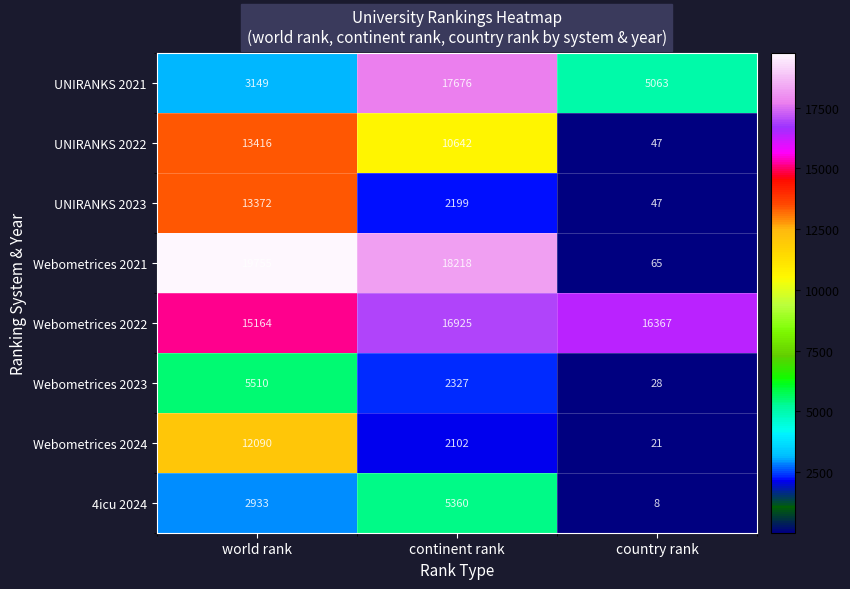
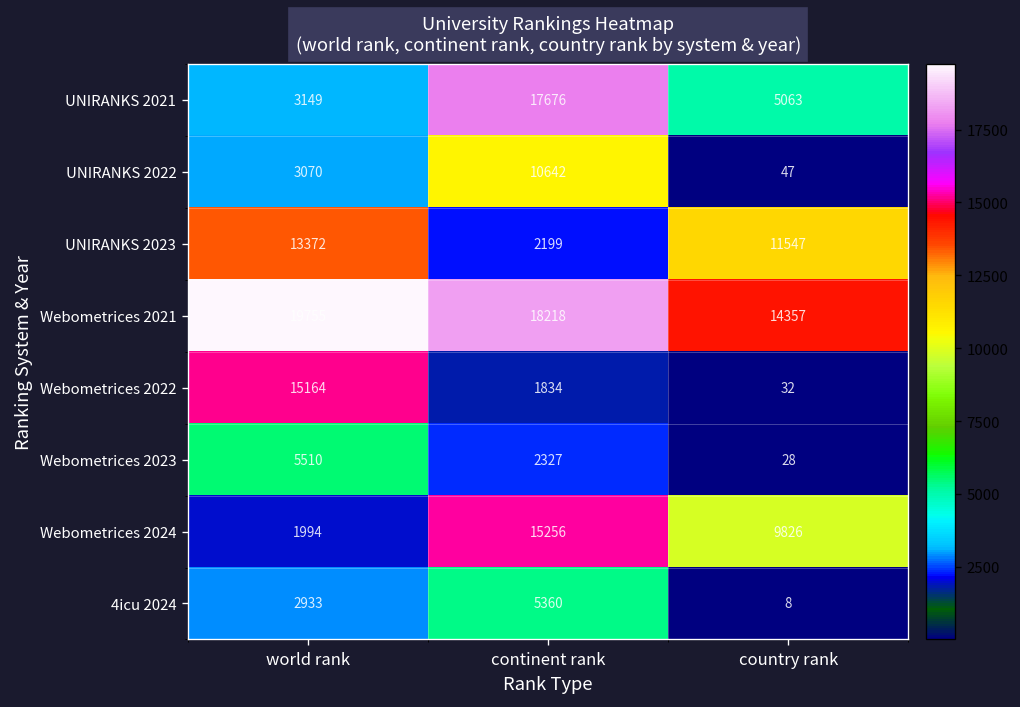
UNIRANKS 2022, world rank: 13416 -> 3070
UNIRANKS 2023, country rank: 47 -> 11547
Webometrices 2021, country rank: 65 -> 14357
Webometrices 2022, continent rank: 16925 -> 1834
Webometrices 2022, country rank: 16367 -> 32
Webometrices 2024, world rank: 12090 -> 1994
Webometrices 2024, continent rank: 2102 -> 15256
Webometrices 2024, country rank: 21 -> 9826
